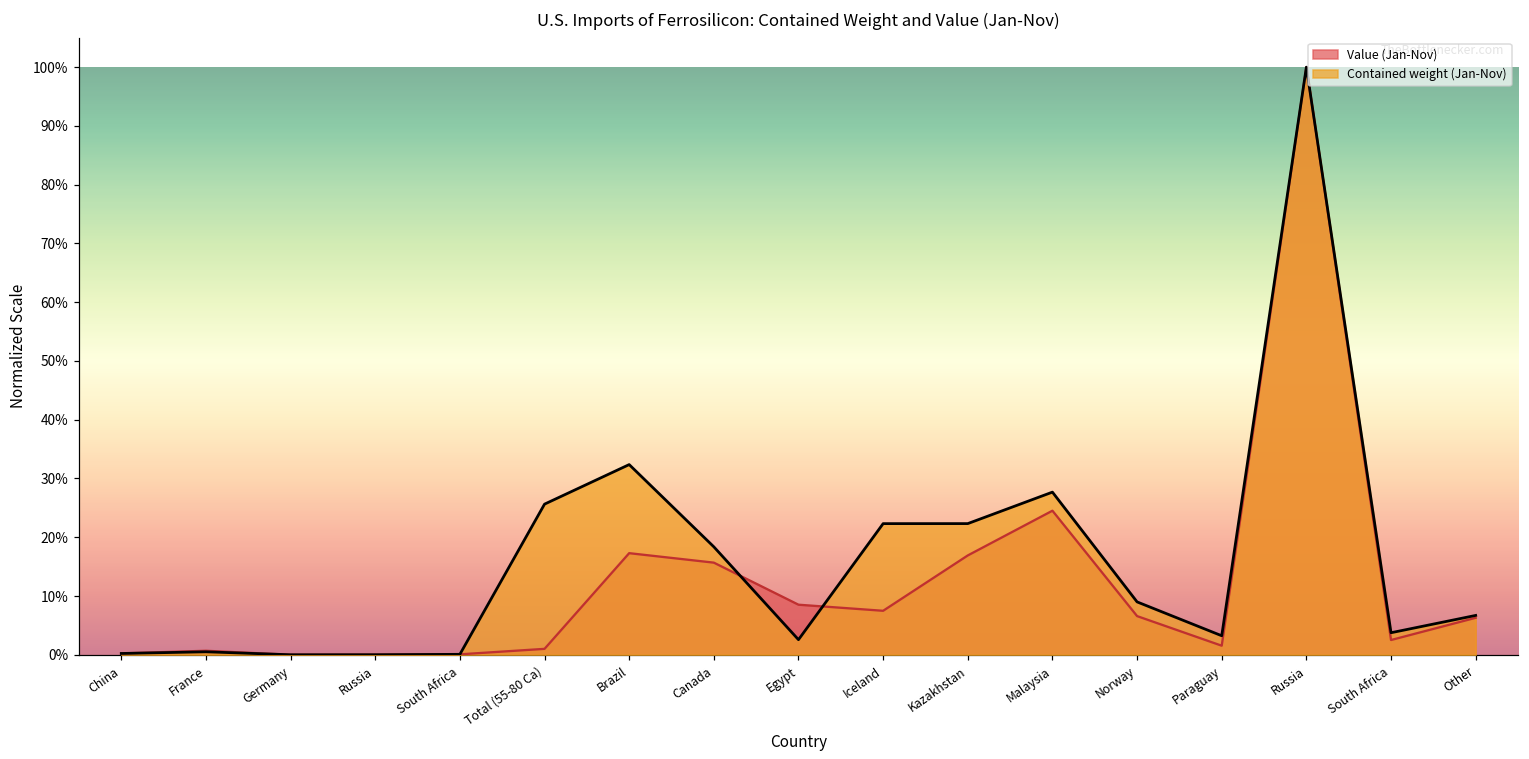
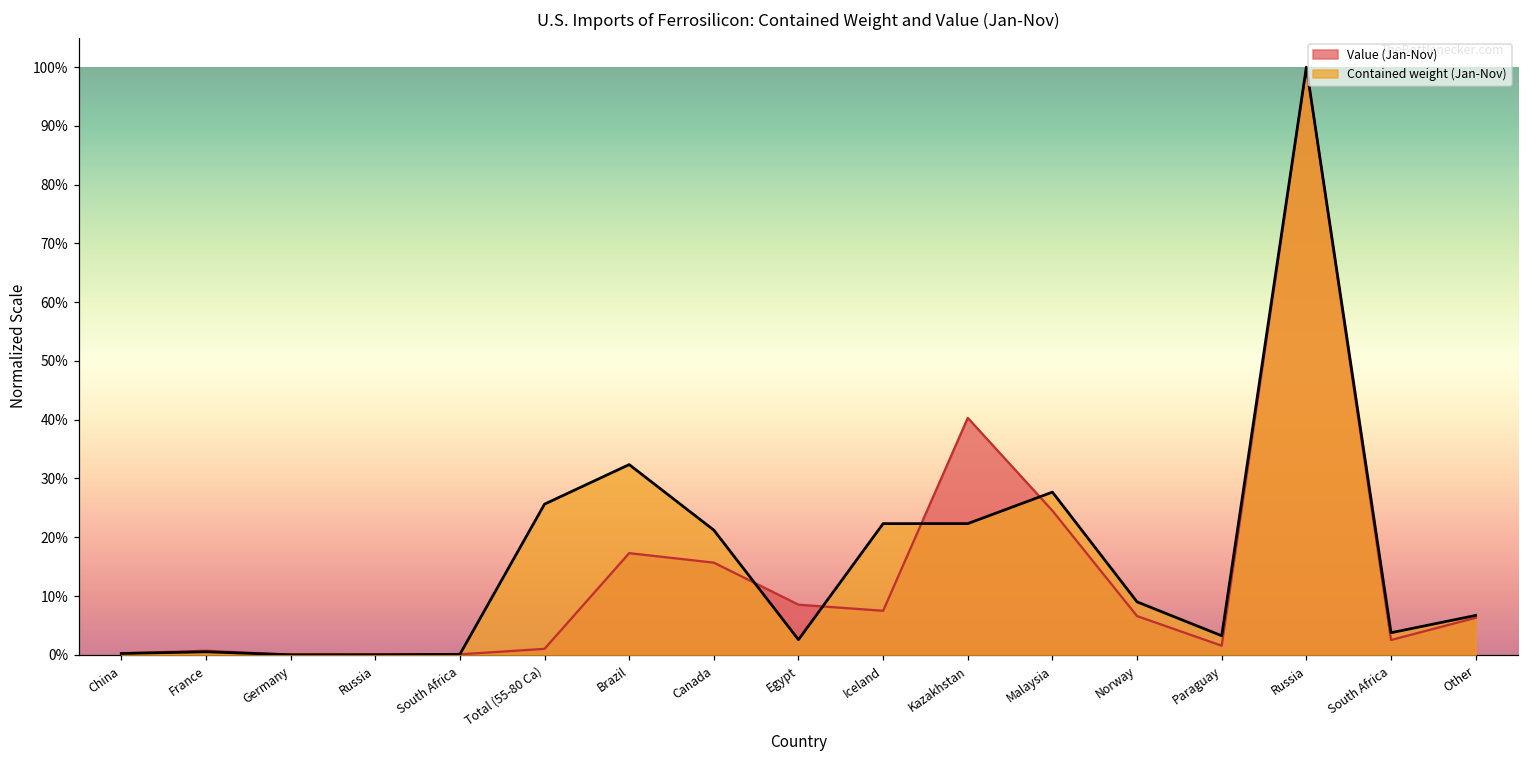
Contained weight (Jan-Nov), Canada: 18% -> 21%
Value (Jan-Nov), Kazakhstan: 17% -> 40%
